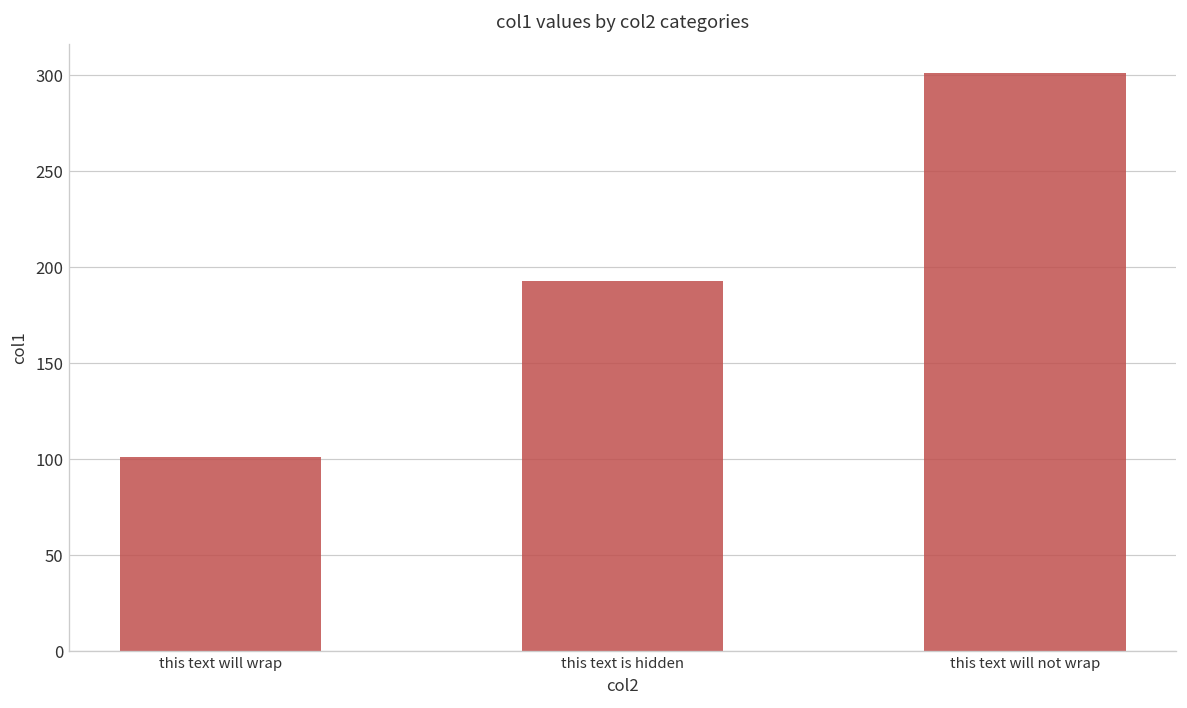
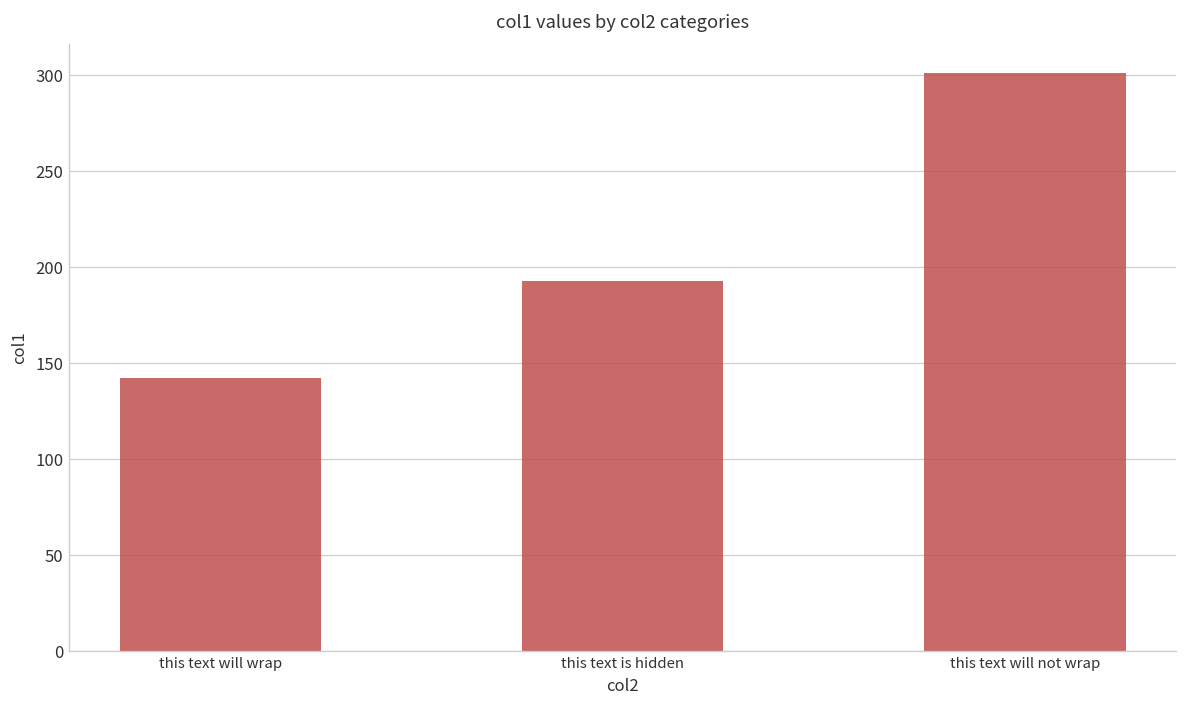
this text will wrap: 101 -> 142
